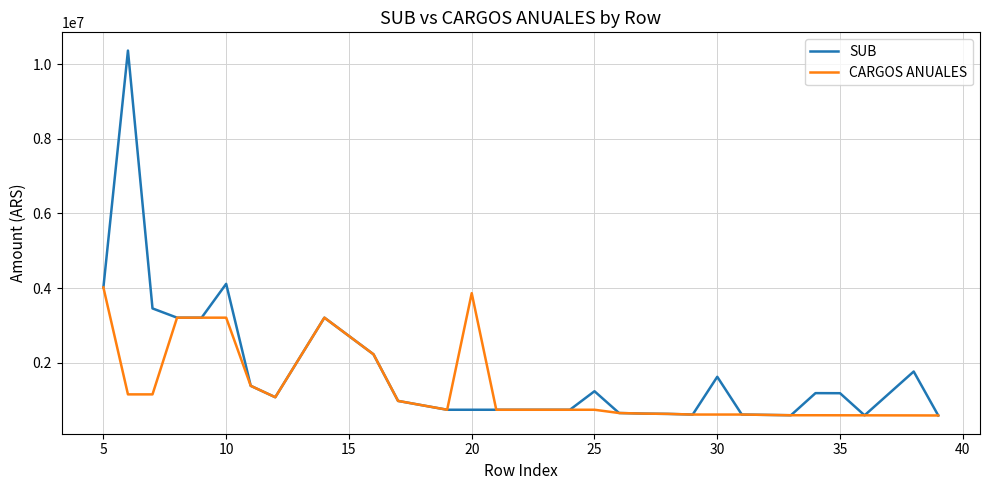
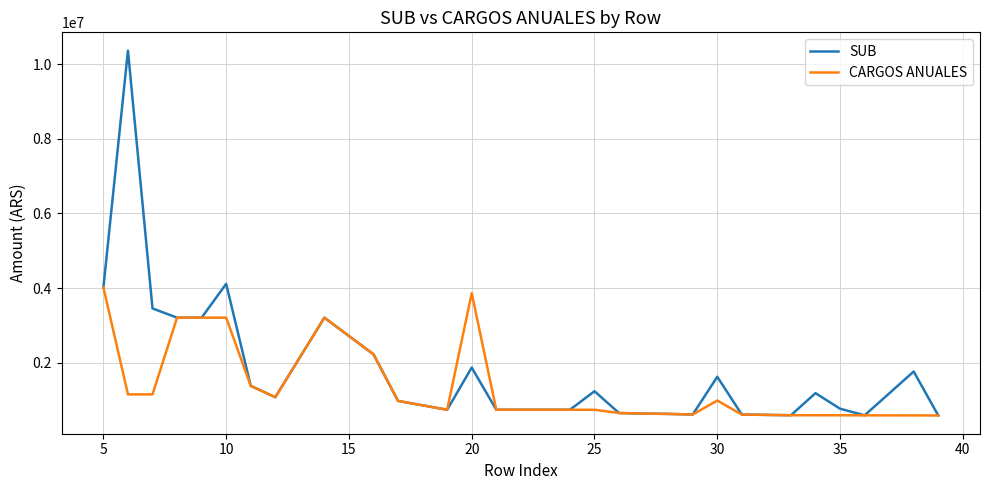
SUB, 20: 700000 -> 1900000
CARGOS ANUALES, 30: 600000 -> 1000000
SUB, 35: 1200000 -> 800000
